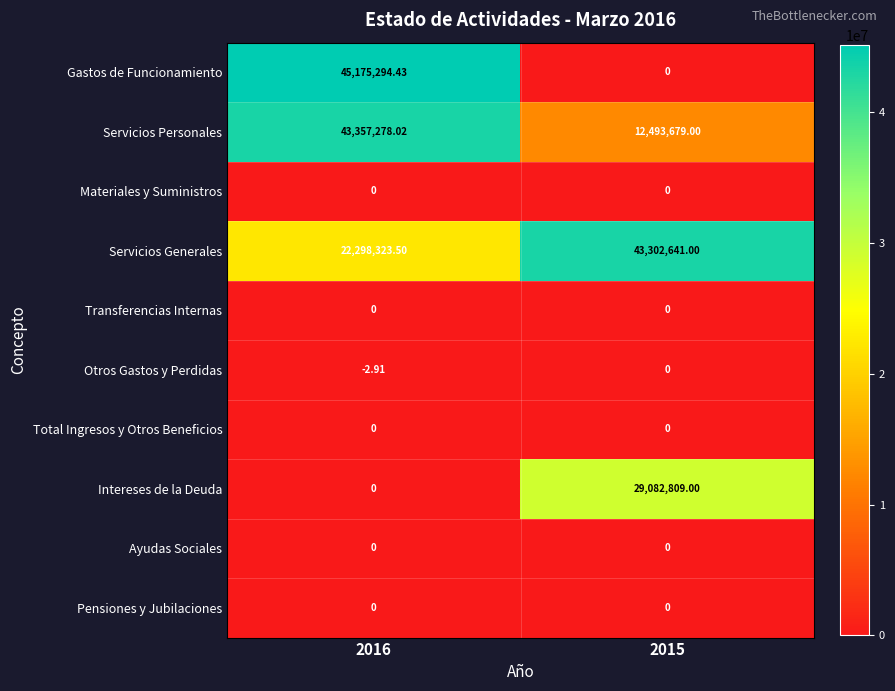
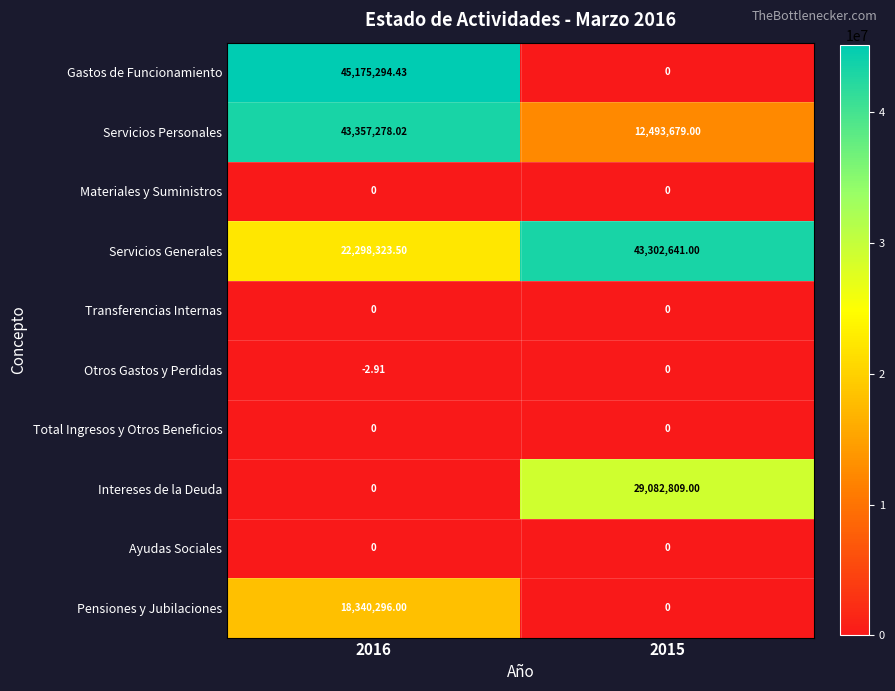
Pensiones y Jubilaciones, 2016: 0 -> 18,340,296.00
